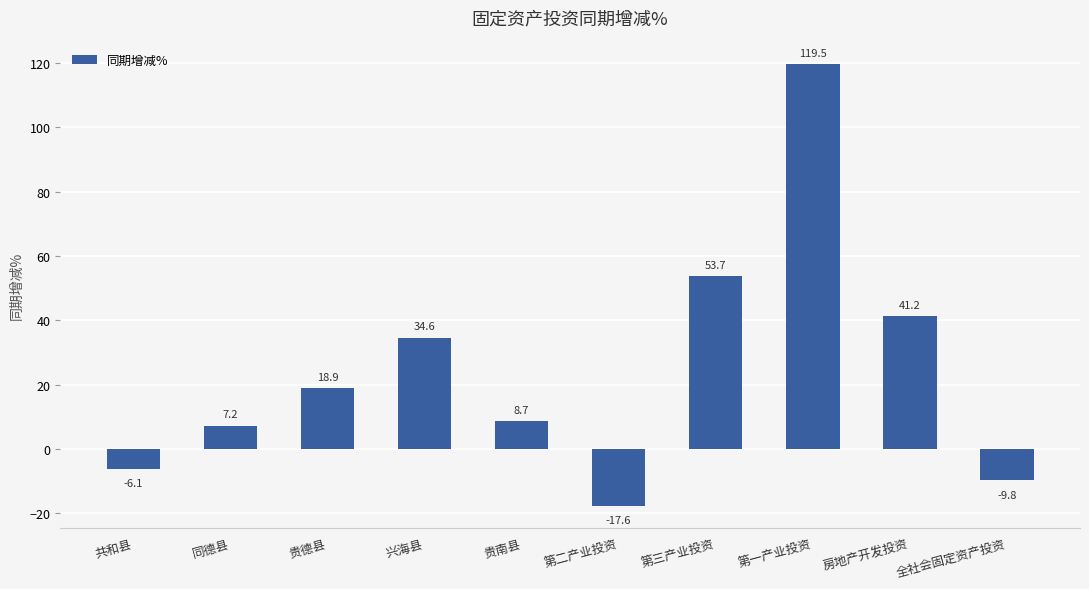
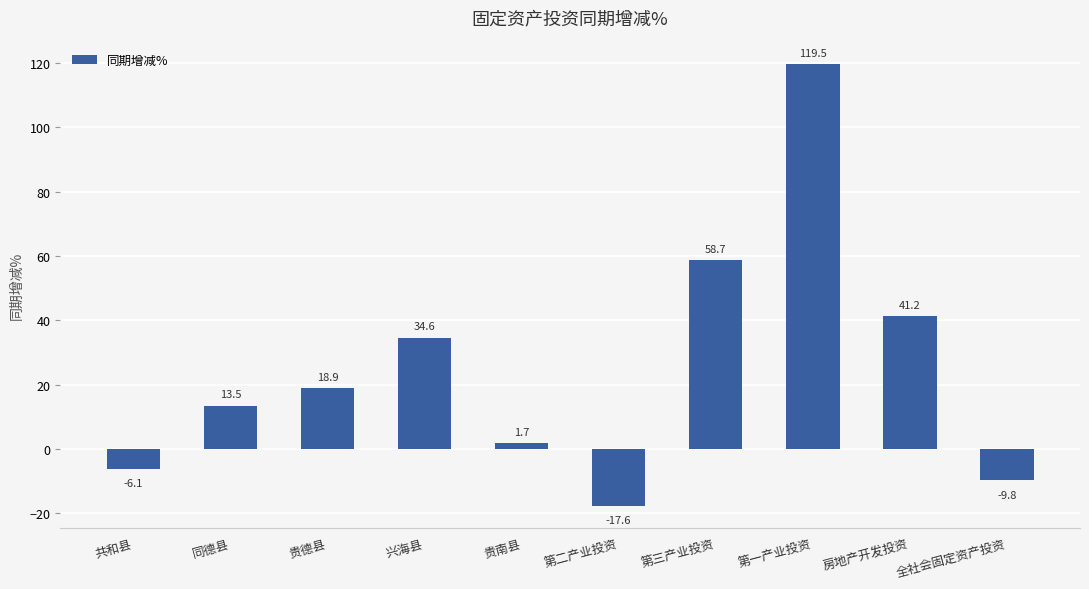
同德县: 7.2 -> 13.5
贵南县: 8.7 -> 1.7
第三产业投资: 53.7 -> 58.7
